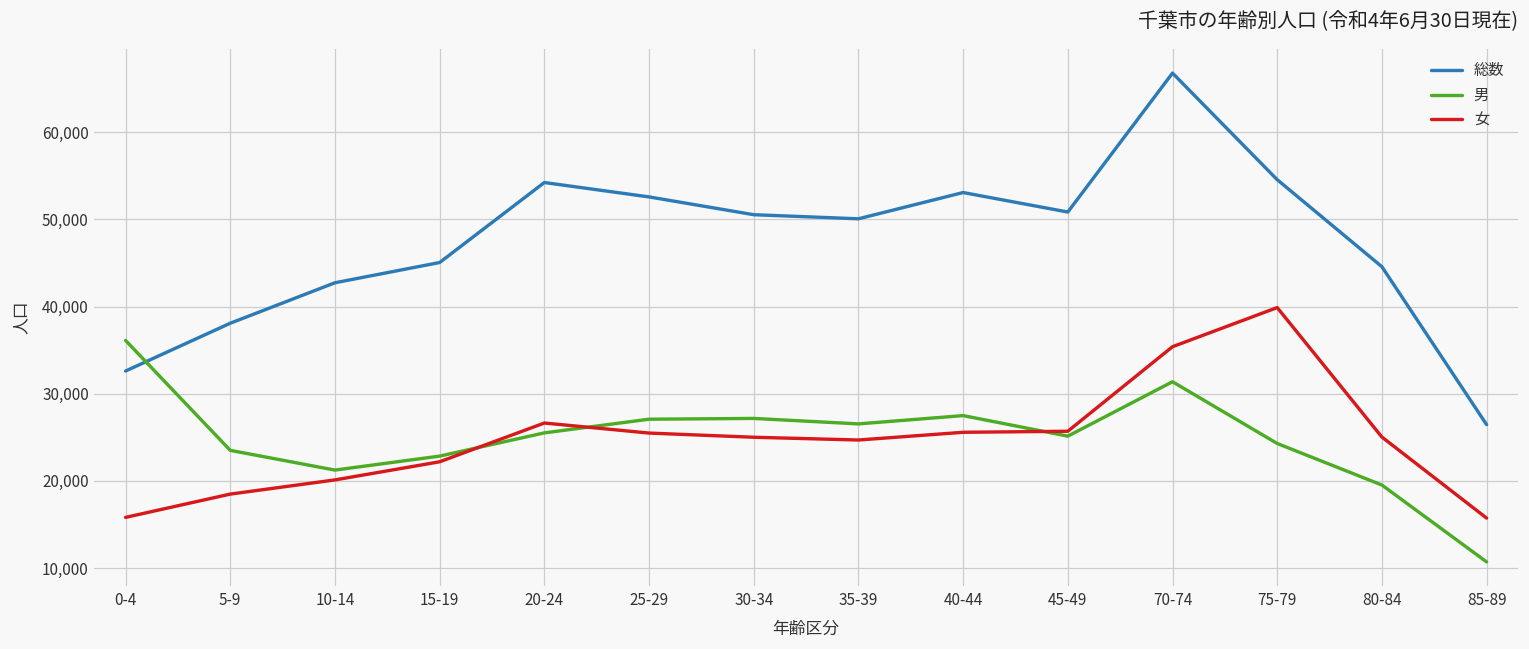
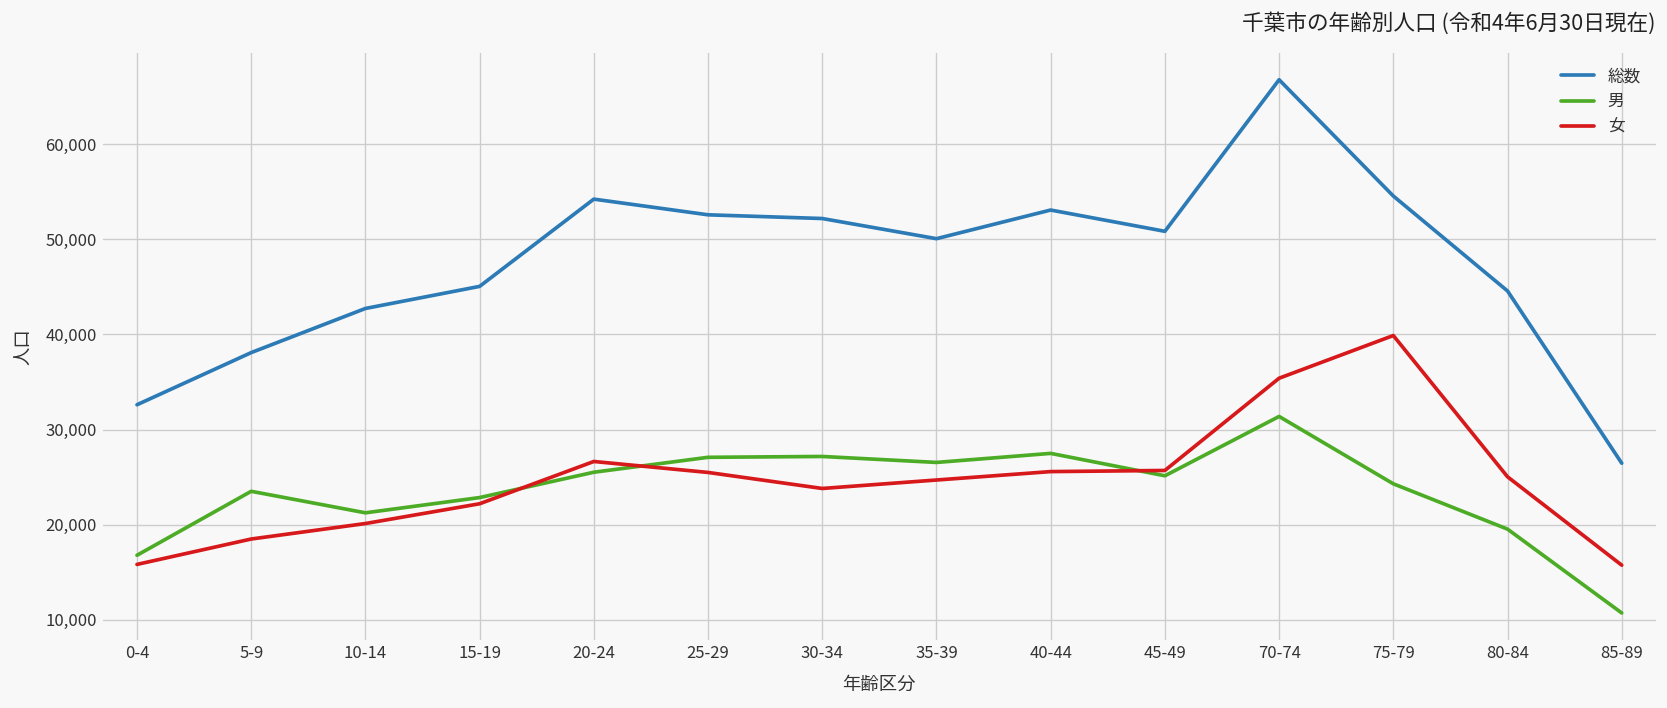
男, 0-4: 36,000 -> 17,000
総数, 30-34: 51,000 -> 52,000
女, 30-34: 25,000 -> 24,000
